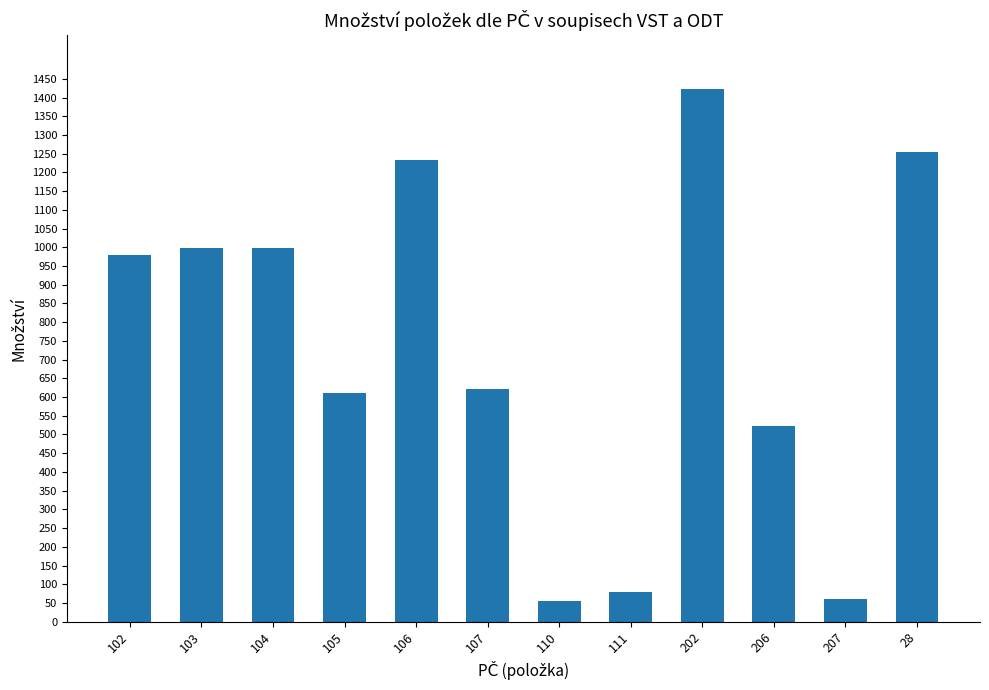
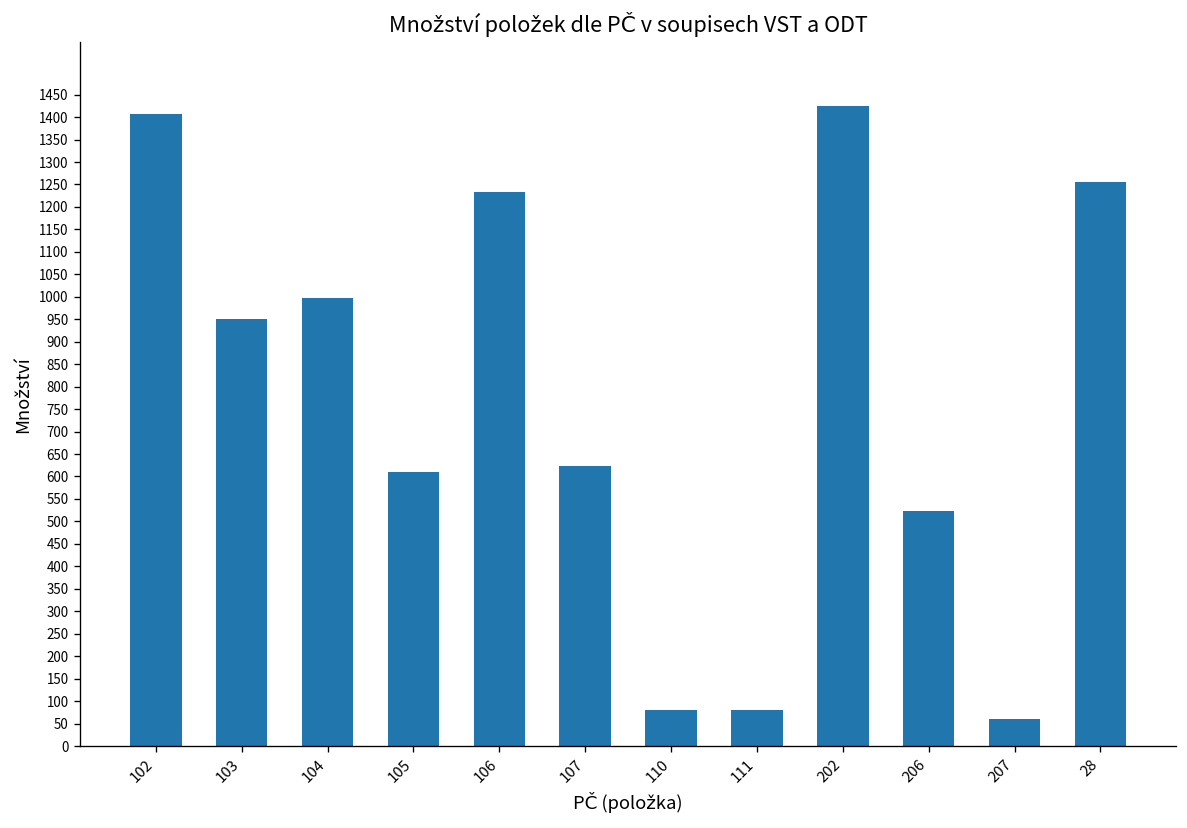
102: 980 -> 1410
103: 1000 -> 950
110: 60 -> 80
